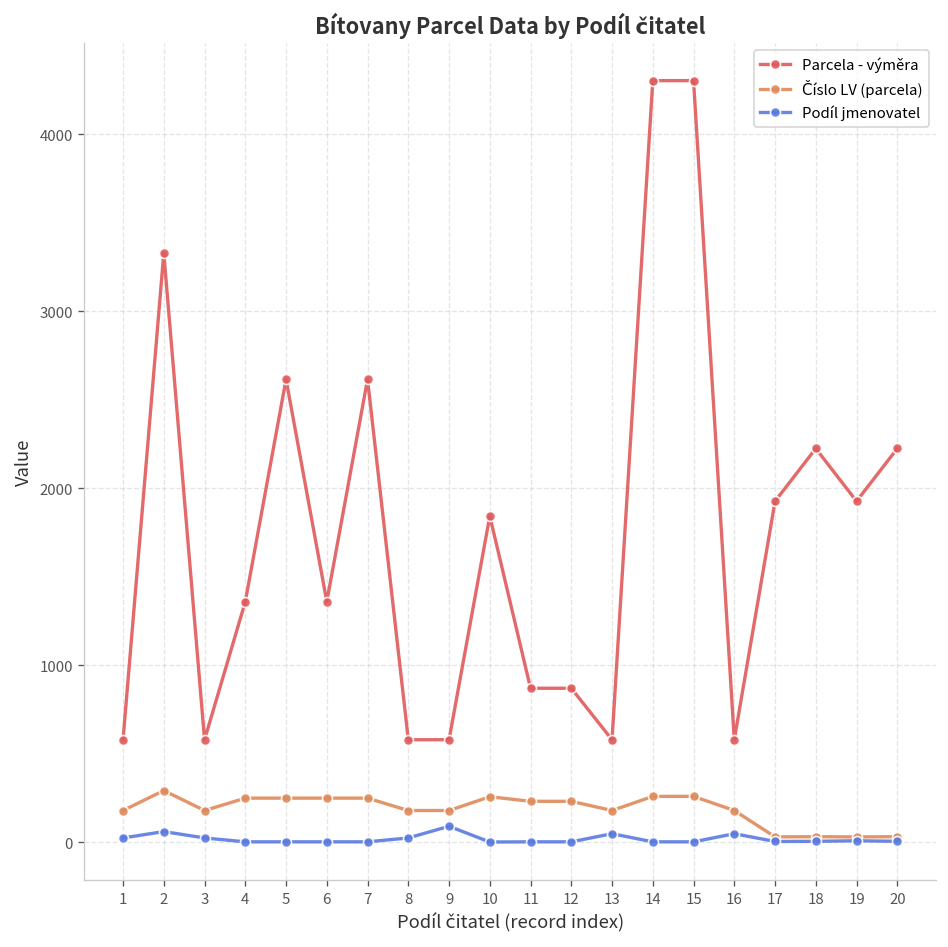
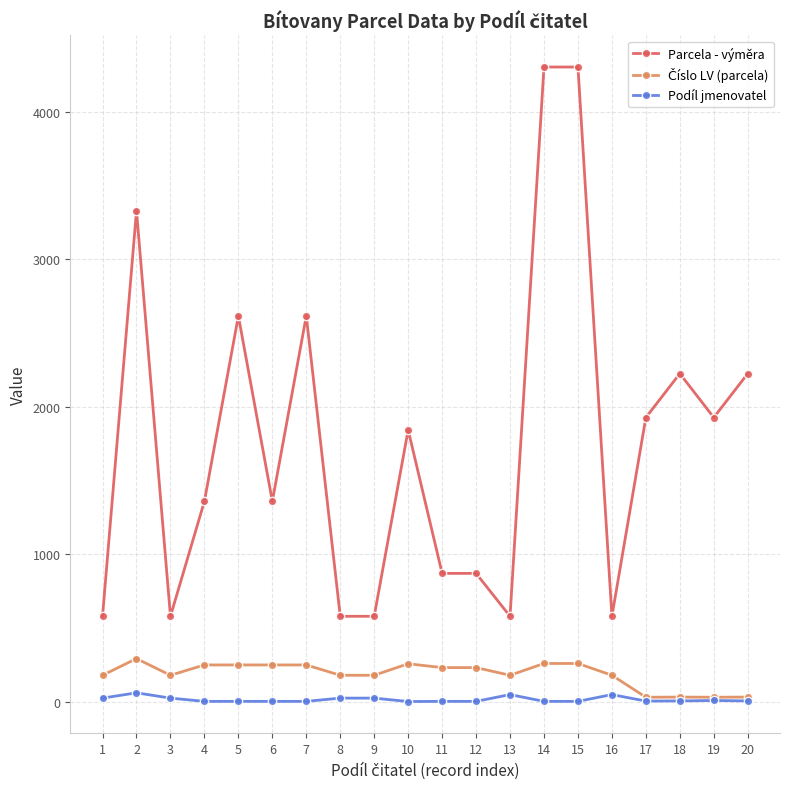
Podíl jmenovatel, 9: 90 -> 20
